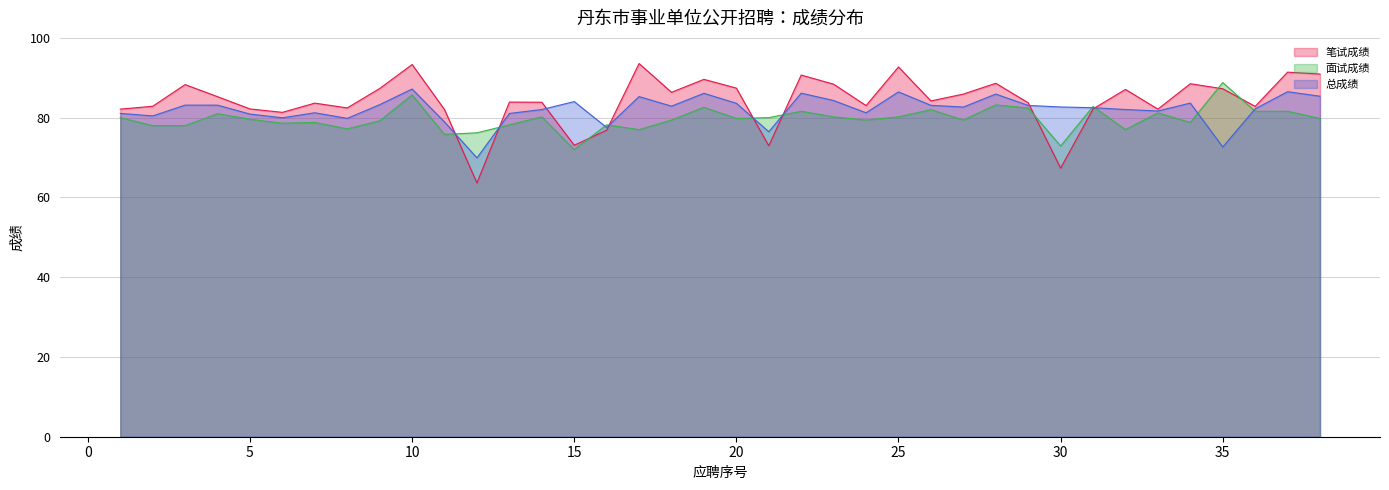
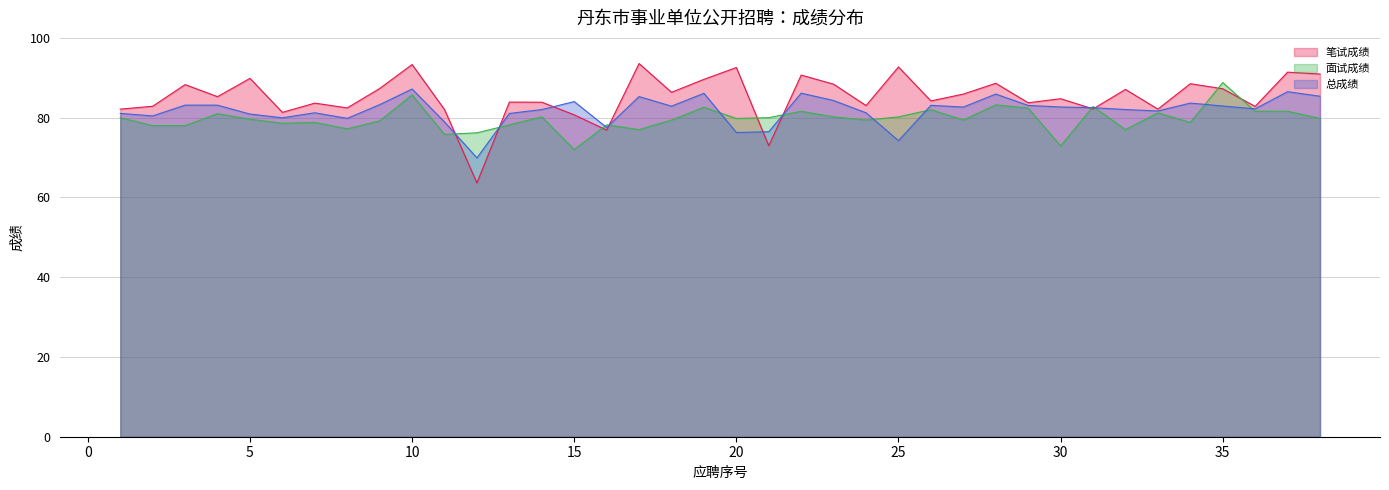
笔试成绩, 5: 82 -> 90
笔试成绩, 15: 73 -> 81
笔试成绩, 20: 87 -> 93
总成绩, 20: 84 -> 76
总成绩, 25: 86 -> 74
笔试成绩, 30: 67 -> 85
总成绩, 35: 73 -> 83
